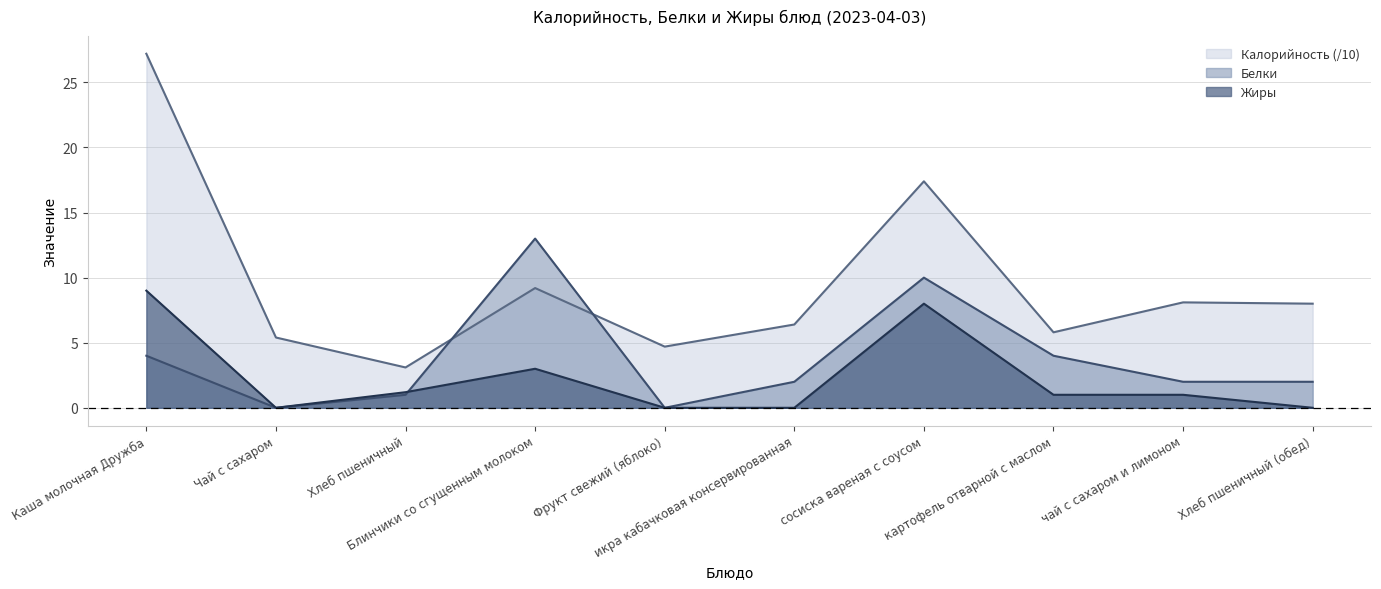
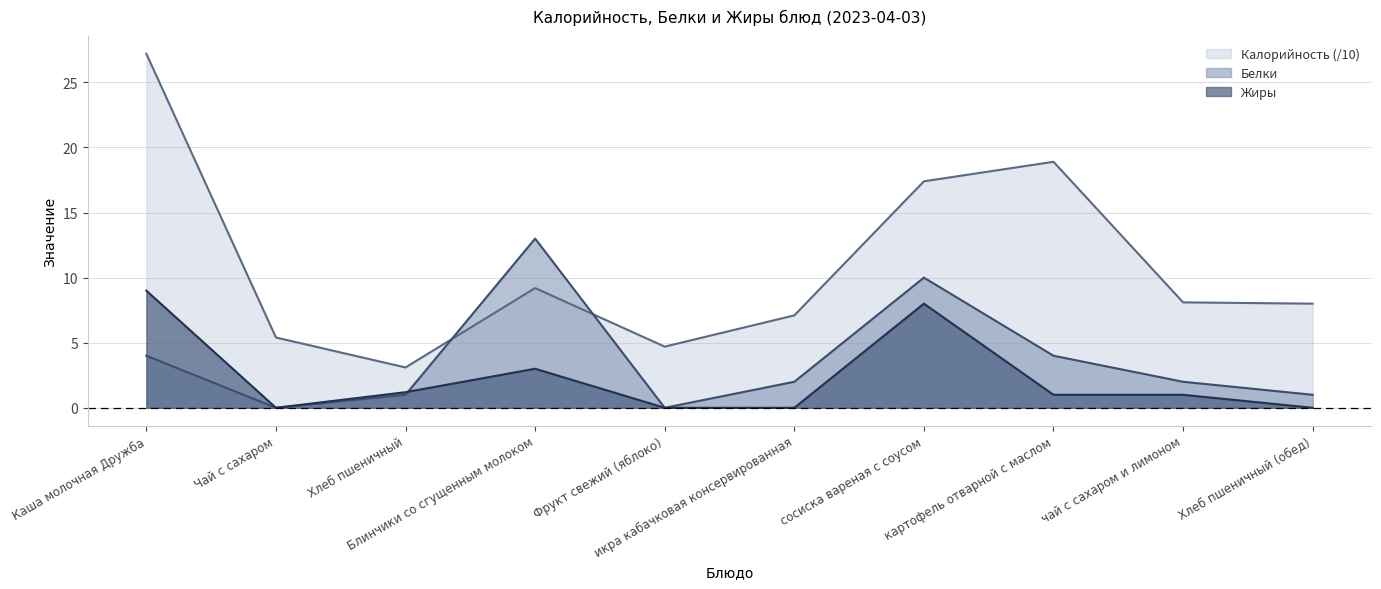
Калорийность (/10), икра кабачковая консервированная: 6.4 -> 7.1
Калорийность (/10), картофель отварной с маслом: 5.8 -> 18.9
Белки, Хлеб пшеничный (обед): 2 -> 1
